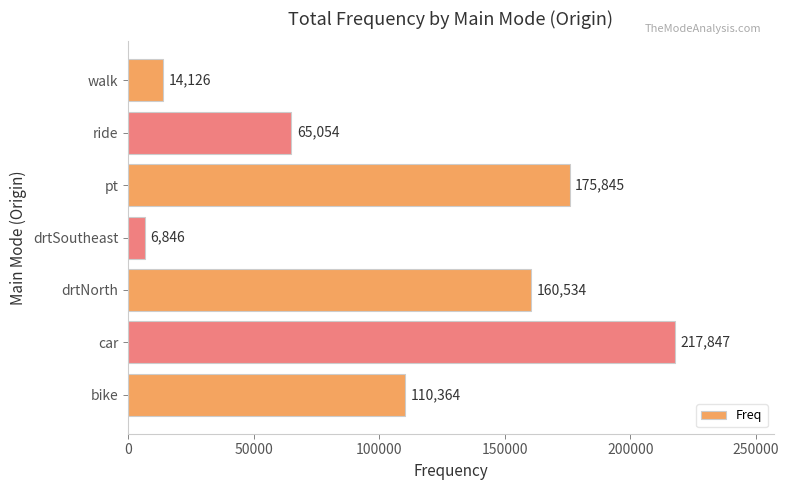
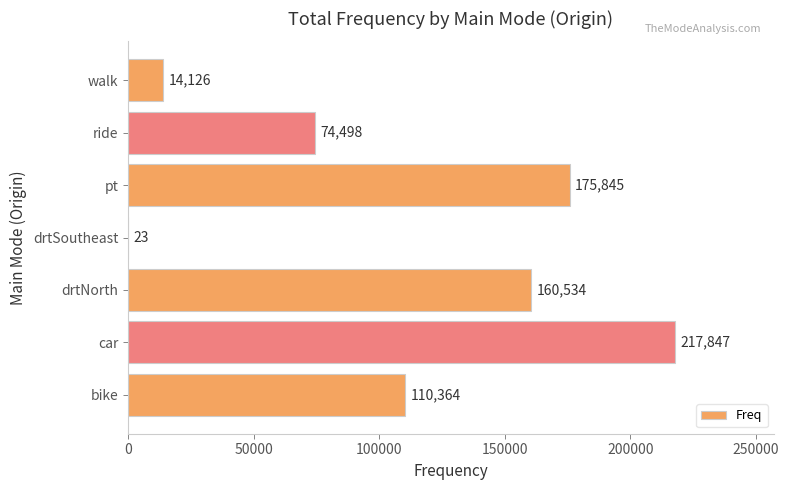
ride: 65,054 -> 74,498
drtSoutheast: 6,846 -> 23
